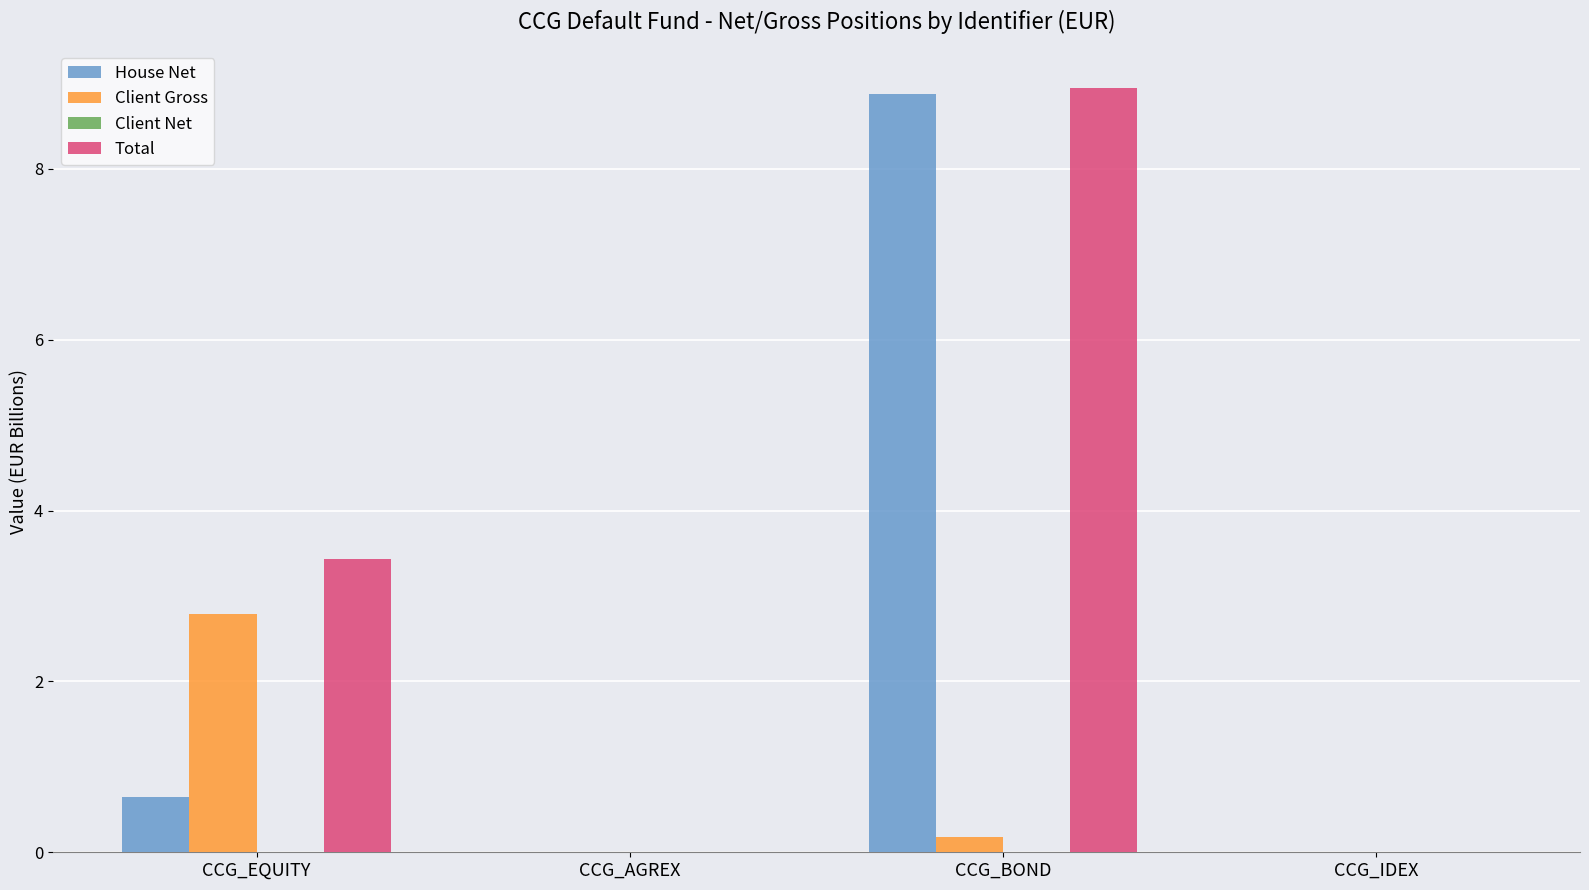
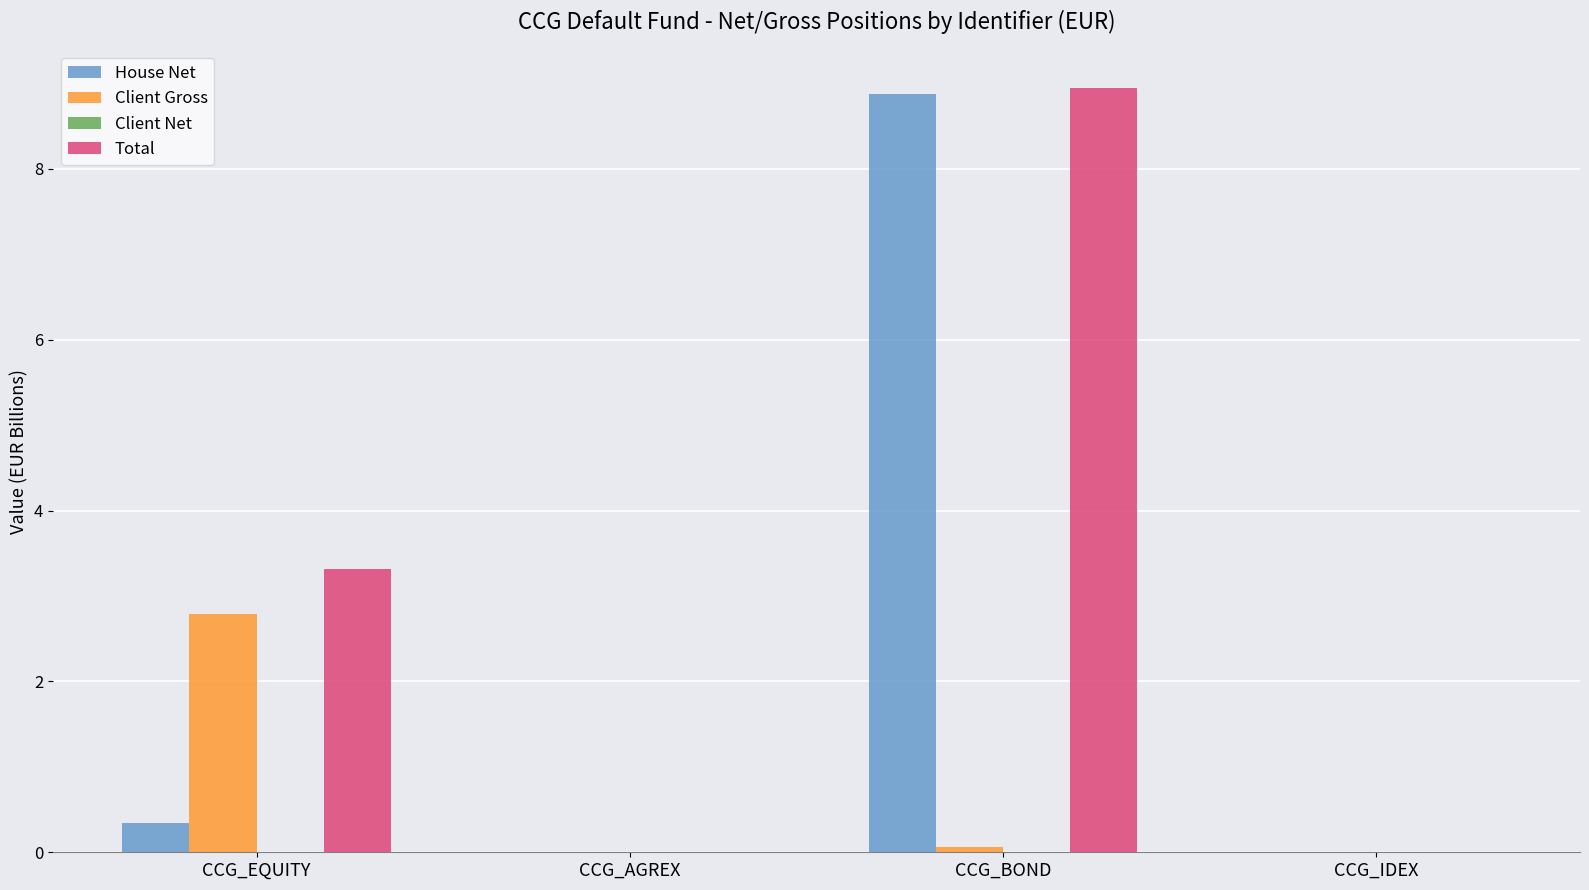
House Net, CCG_EQUITY: 0.6 -> 0.3
Total, CCG_EQUITY: 3.4 -> 3.3
Client Gross, CCG_BOND: 0.2 -> 0.1
